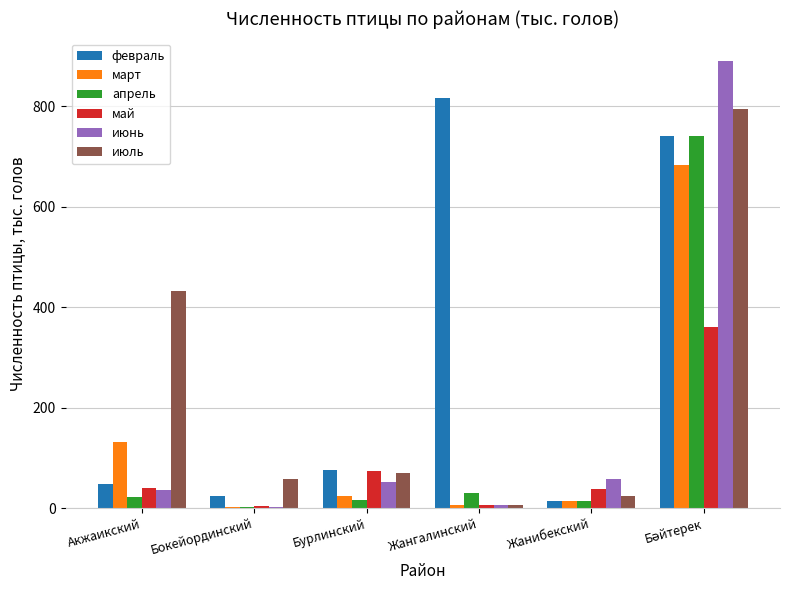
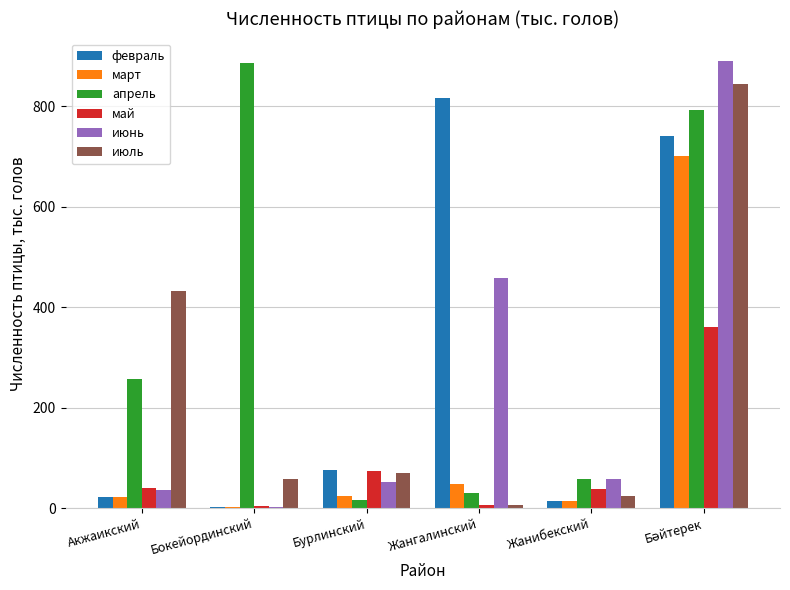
февраль, Акжаикский: 50 -> 20
март, Акжаикский: 130 -> 20
апрель, Акжаикский: 20 -> 260
февраль, Бокейординский: 20 -> 0
апрель, Бокейординский: 0 -> 890
март, Жангалинский: 10 -> 50
июнь, Жангалинский: 10 -> 460
апрель, Жанибекский: 10 -> 60
март, Бәйтерек: 680 -> 700
апрель, Бәйтерек: 740 -> 790
июль, Бәйтерек: 800 -> 840
